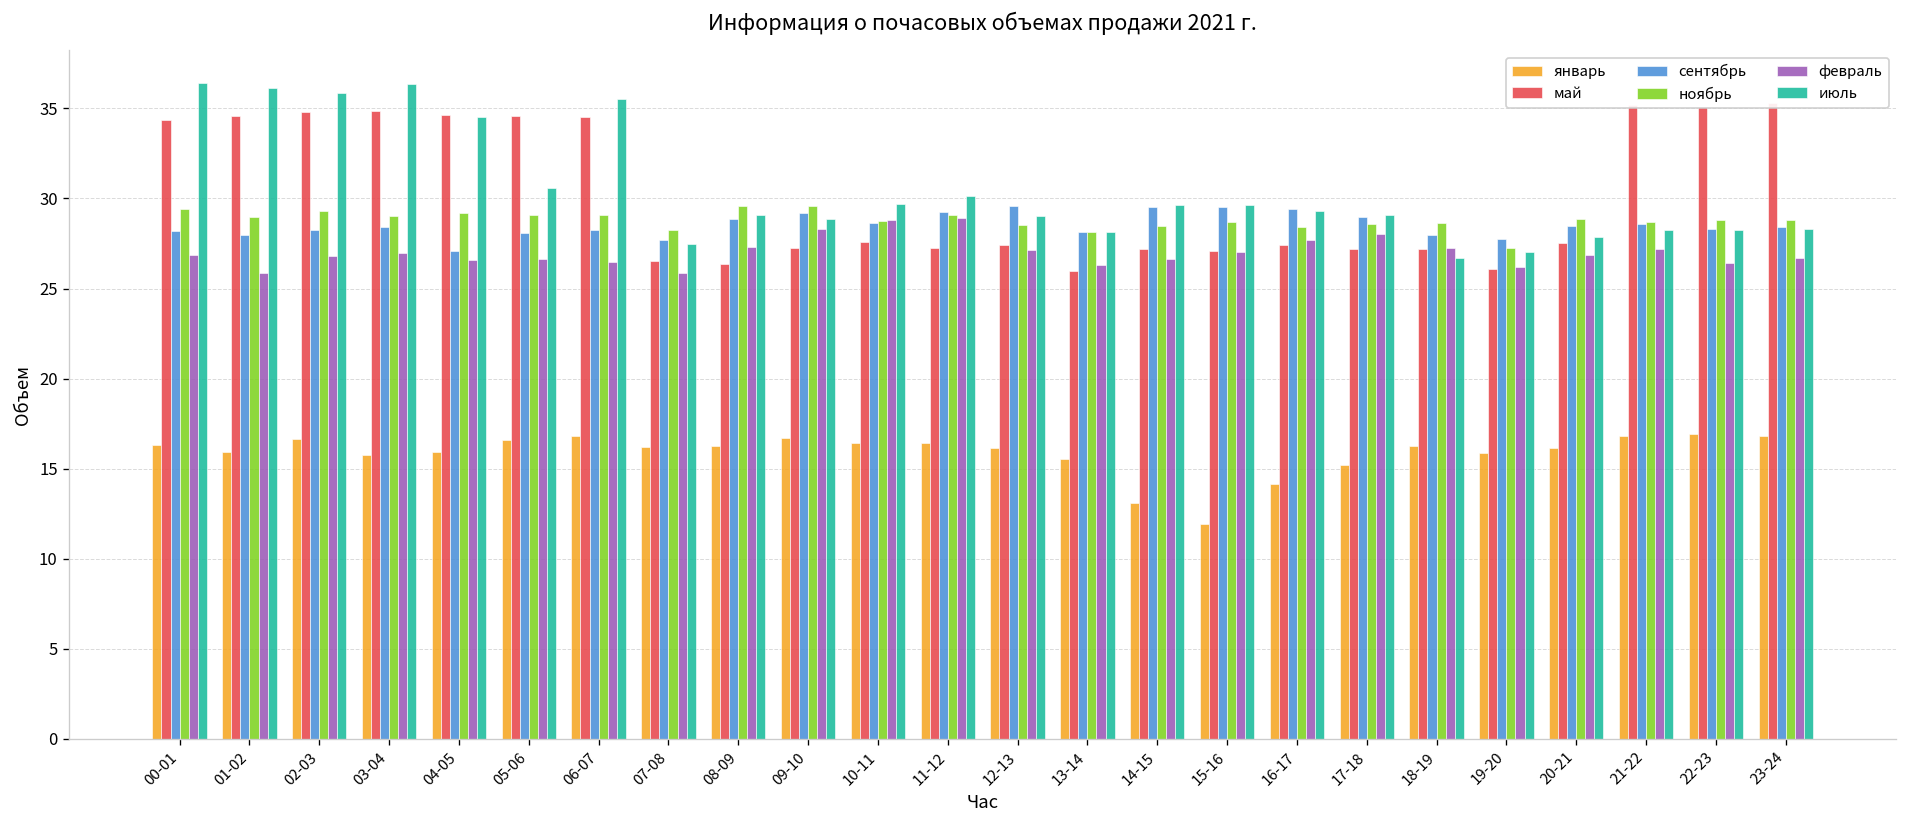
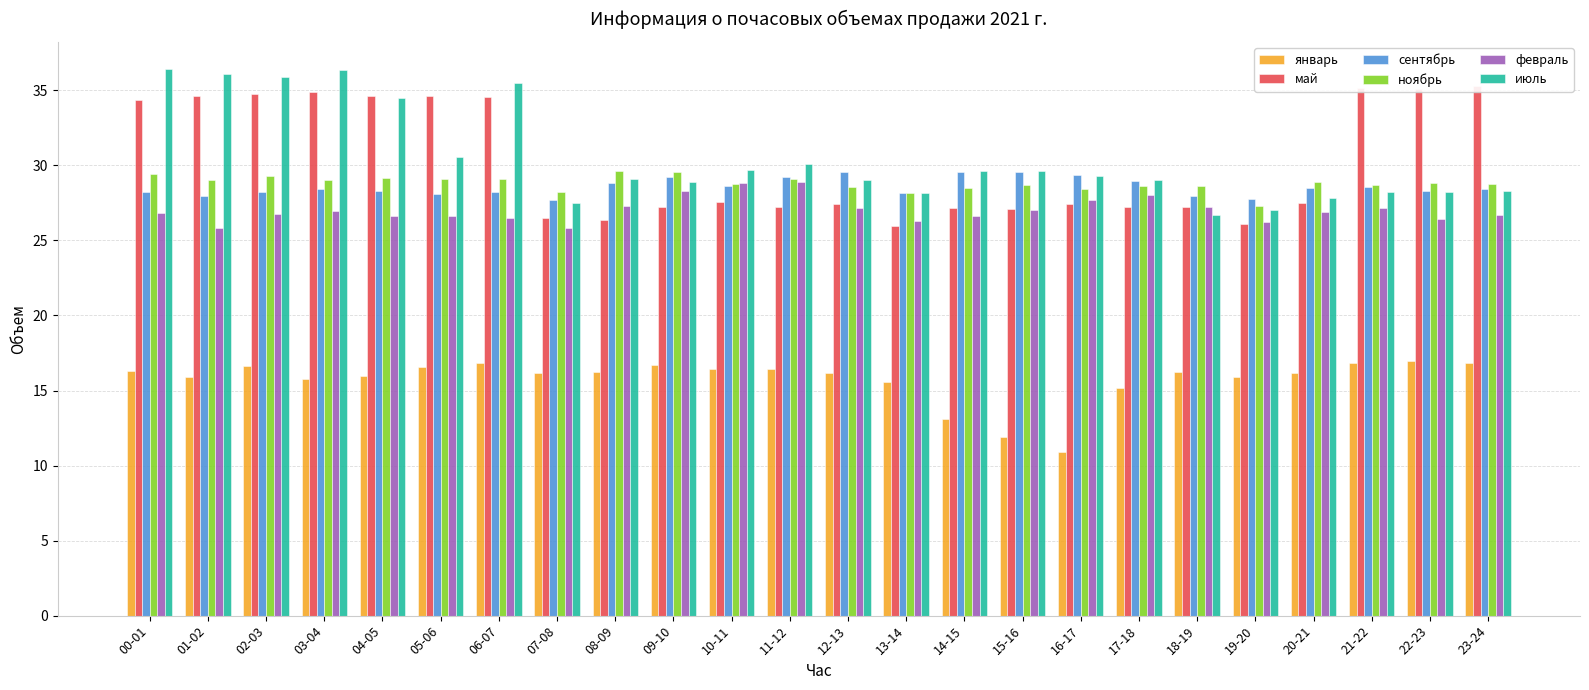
сентябрь, 04-05: 27.1 -> 28.3
январь, 16-17: 14.1 -> 10.9
